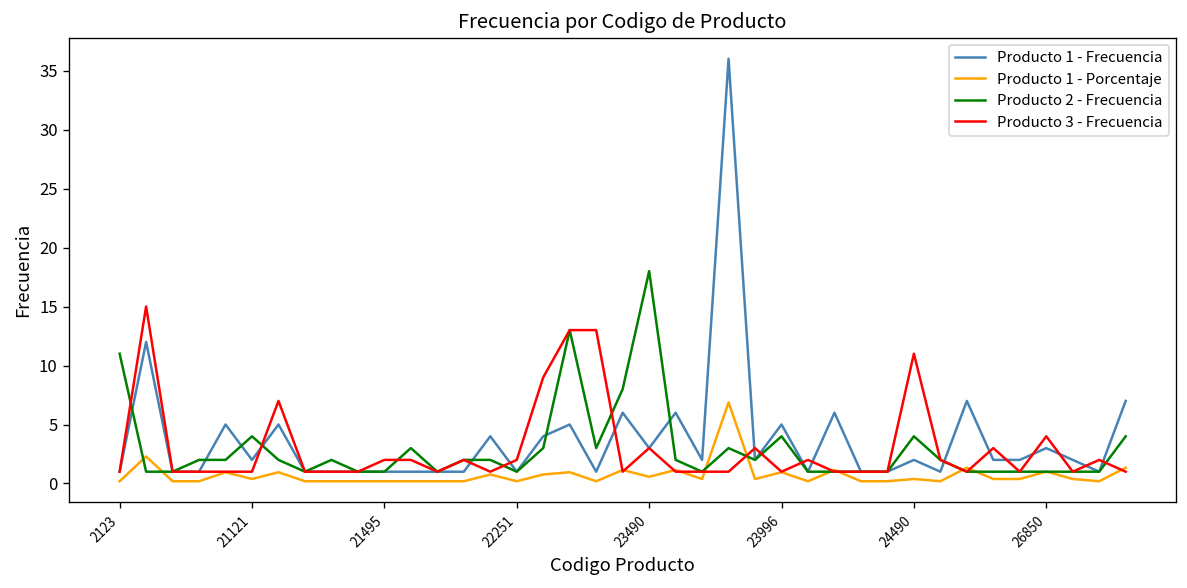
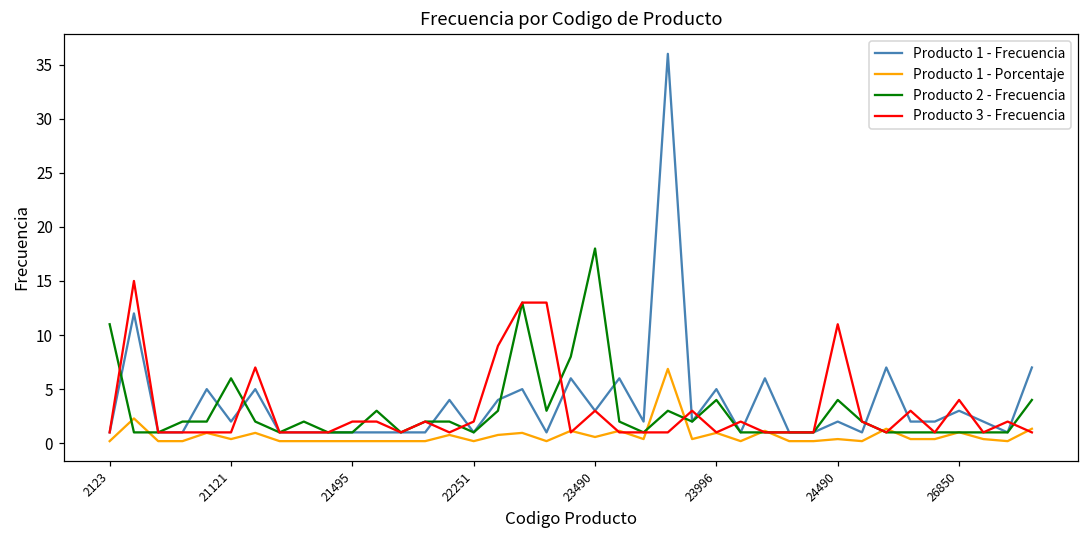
Producto 2 - Frecuencia, 21121: 4 -> 6
